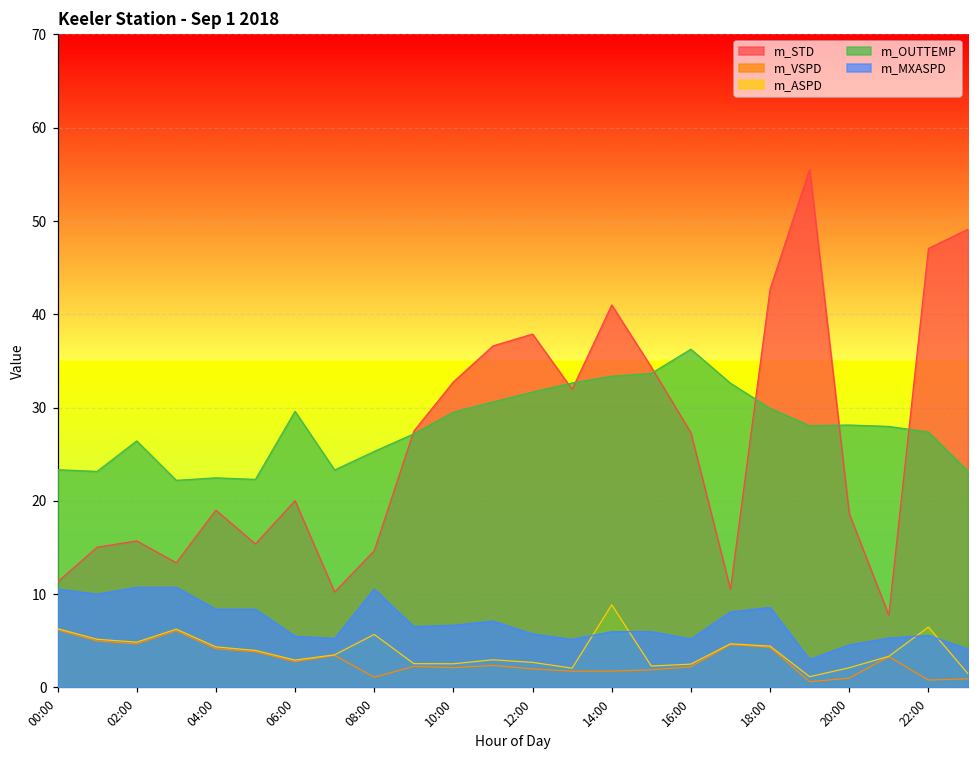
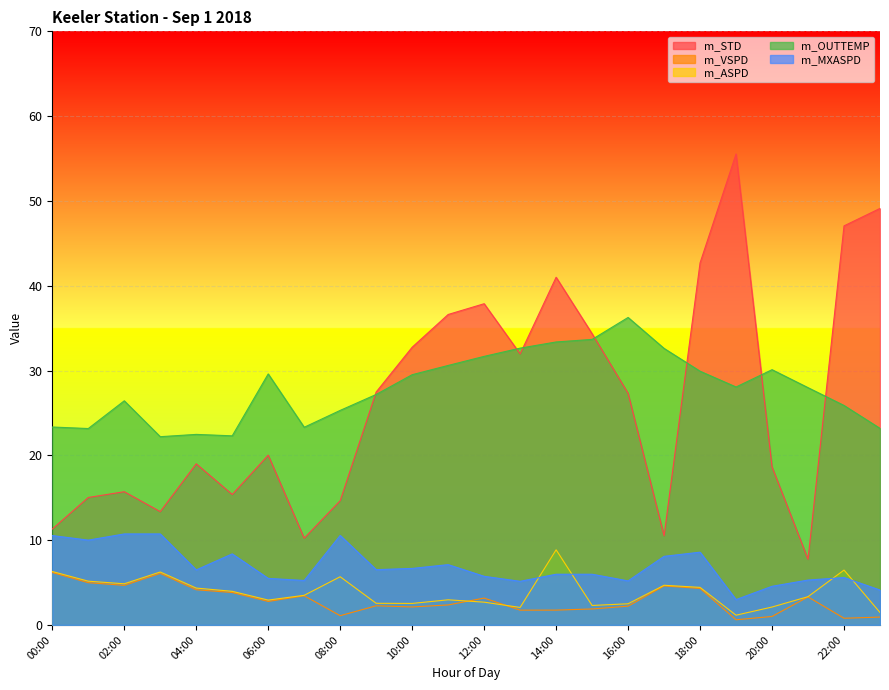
m_MXASPD, 04:00: 8 -> 6
m_VSPD, 12:00: 2 -> 3
m_OUTTEMP, 20:00: 28 -> 30
m_OUTTEMP, 22:00: 27 -> 26
